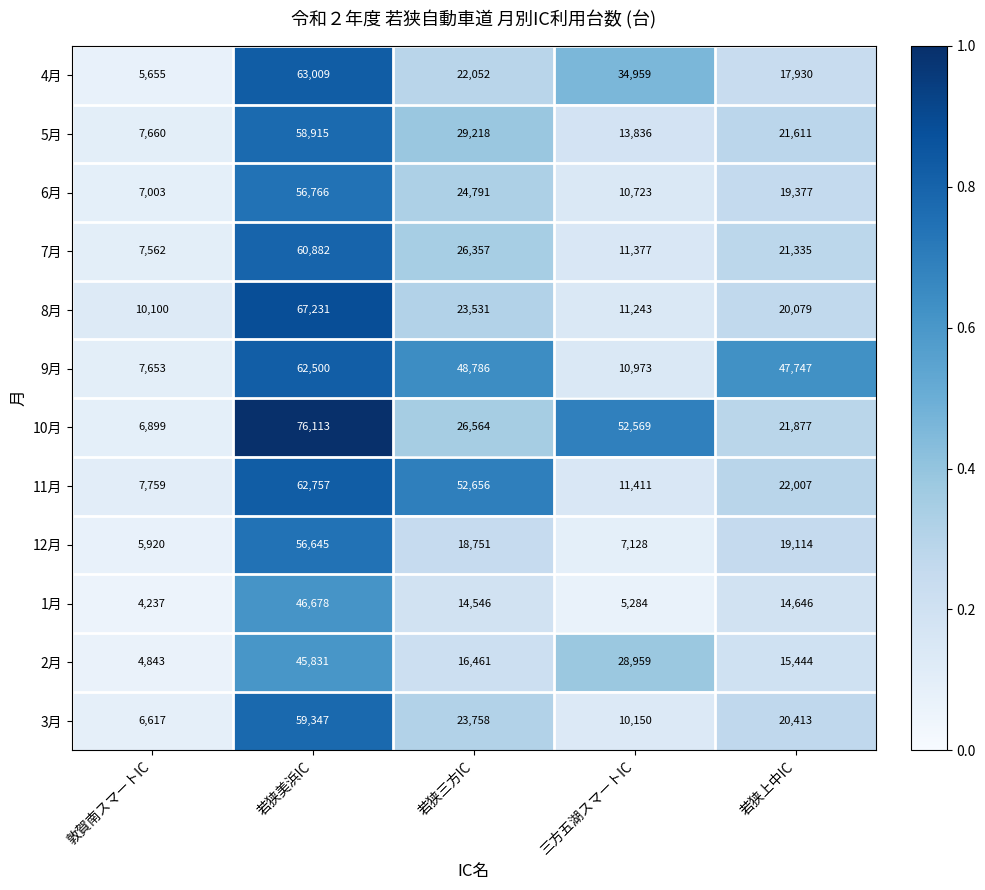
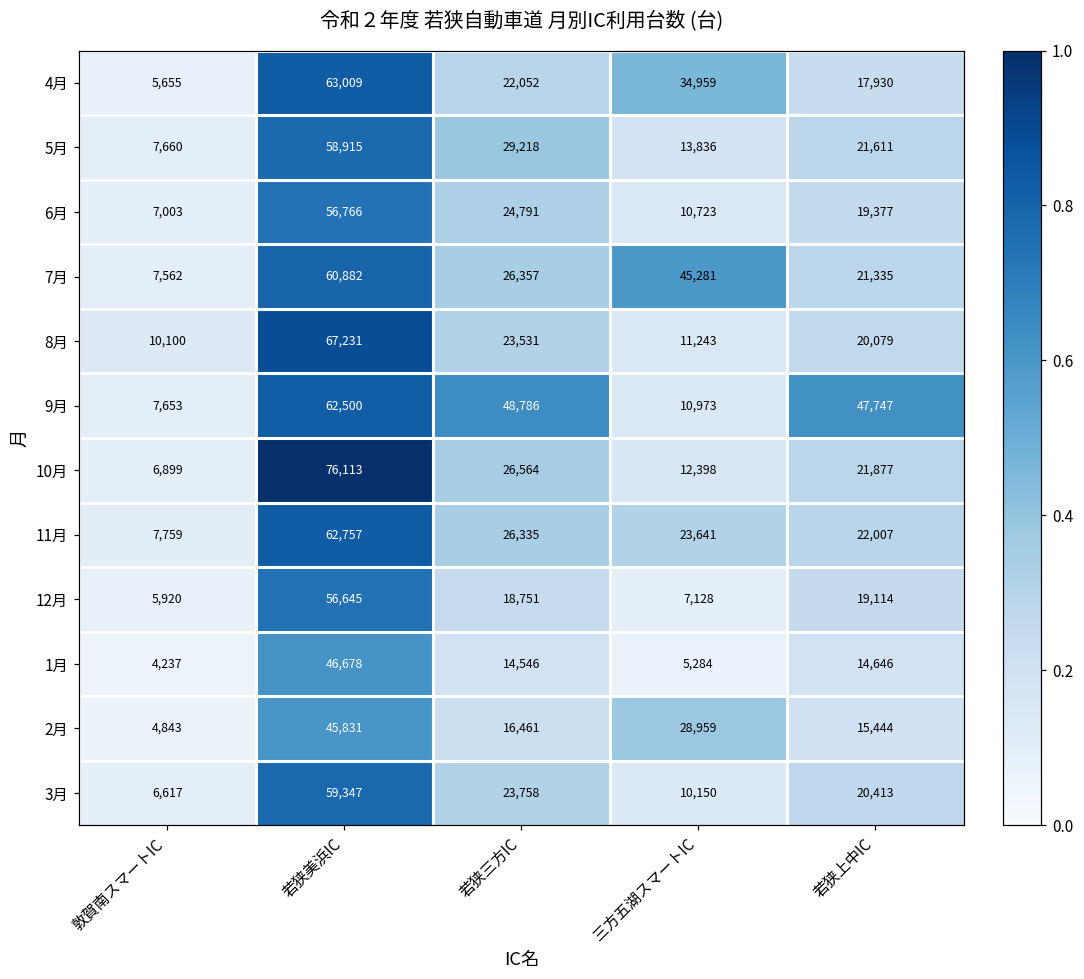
7月, 三方五湖スマートIC: 11,377 -> 45,281
10月, 三方五湖スマートIC: 52,569 -> 12,398
11月, 若狭三方IC: 52,656 -> 26,335
11月, 三方五湖スマートIC: 11,411 -> 23,641
